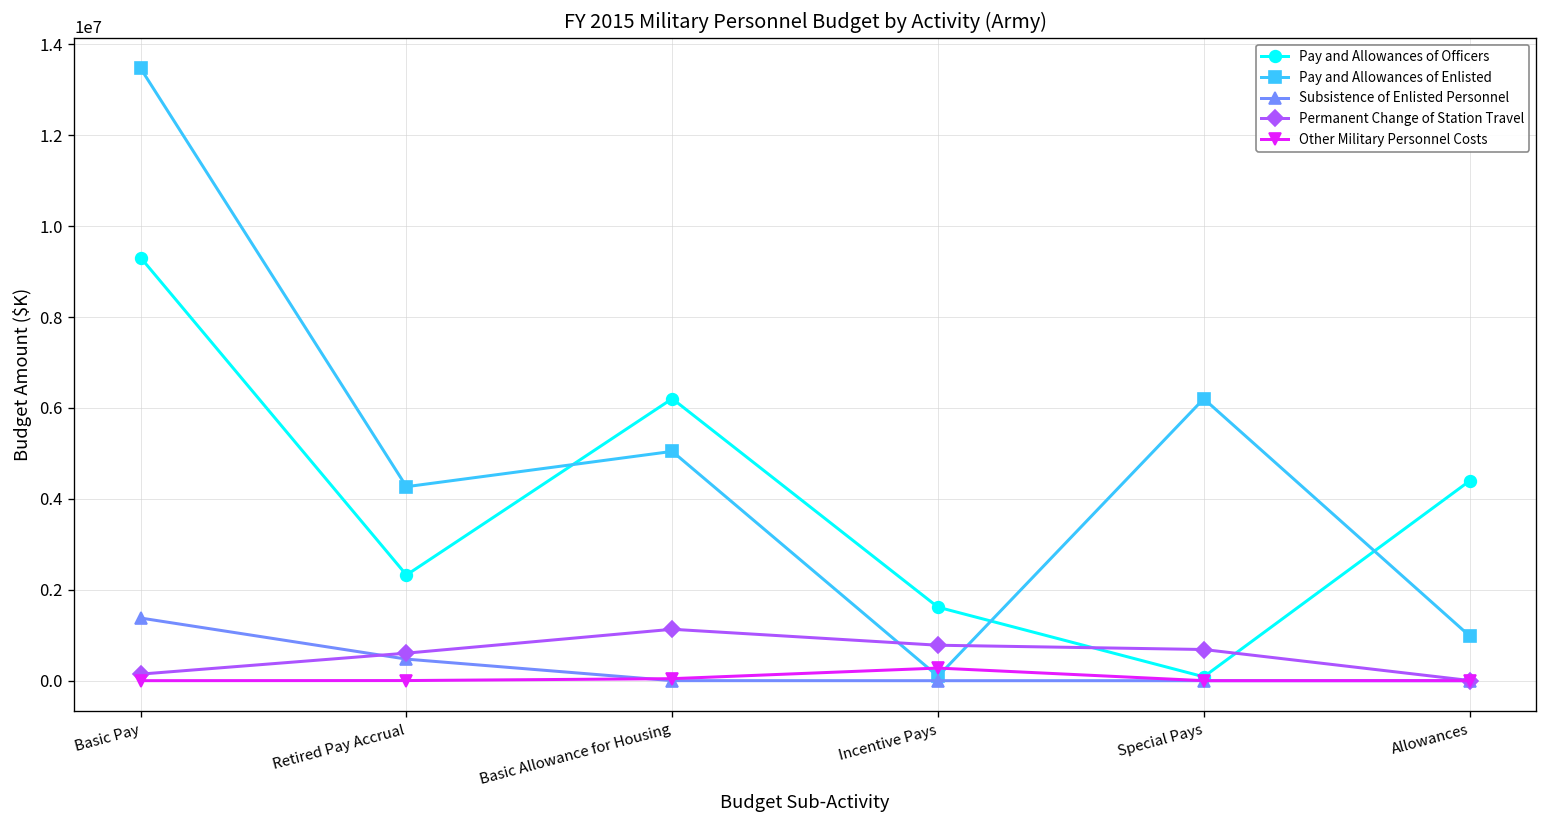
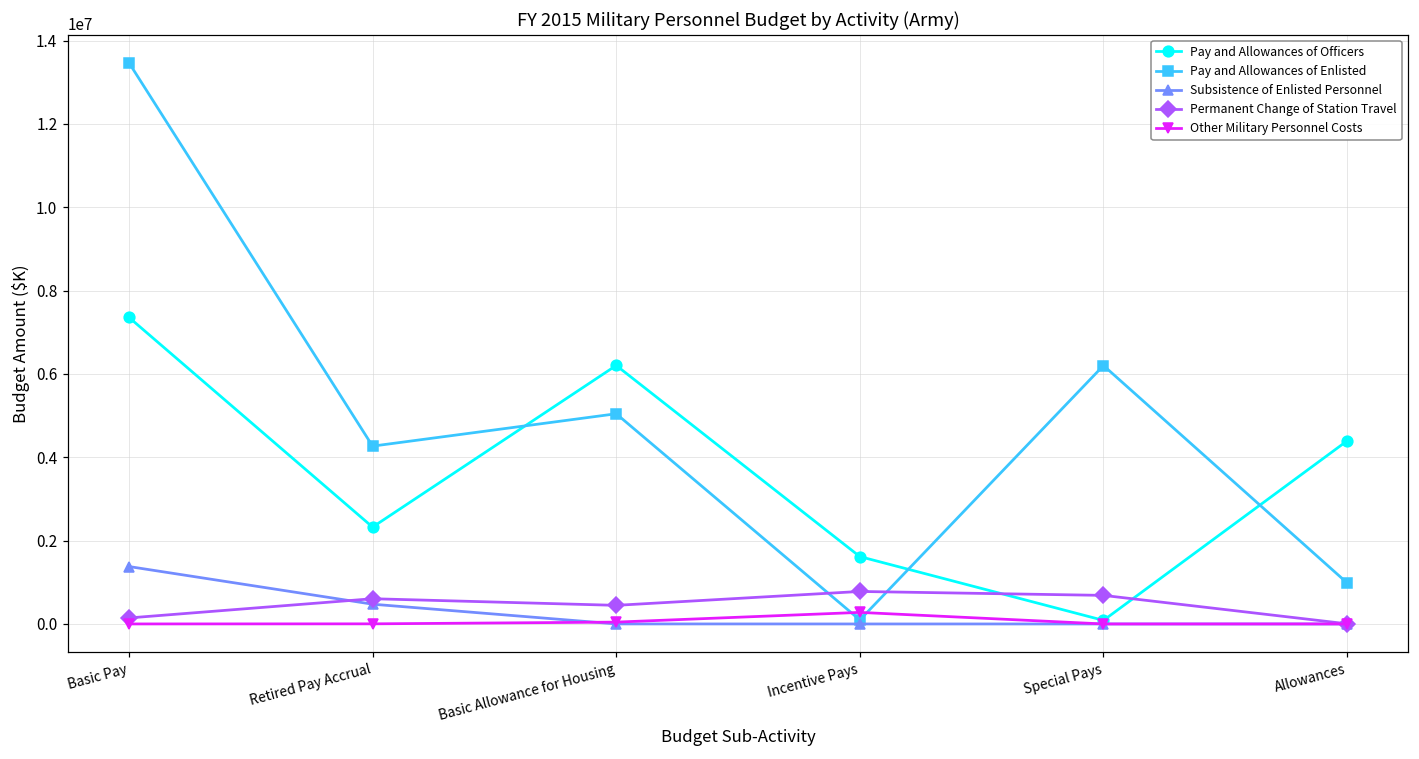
Pay and Allowances of Officers, Basic Pay: 9300000 -> 7400000
Permanent Change of Station Travel, Basic Allowance for Housing: 1100000 -> 400000
